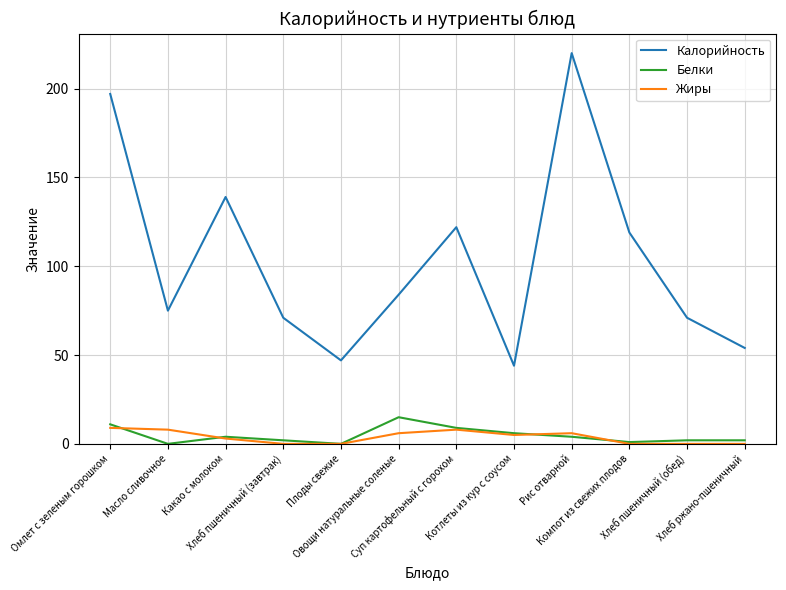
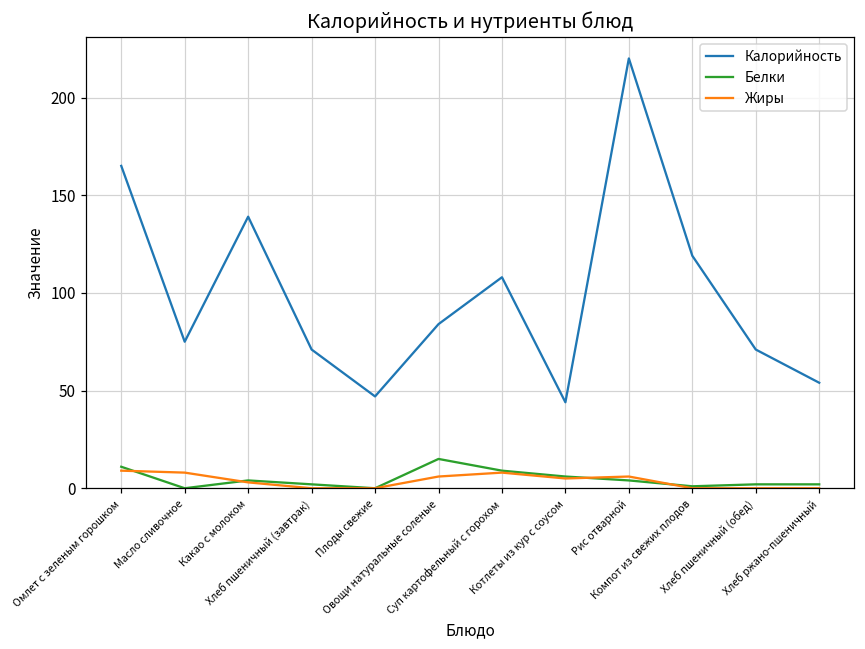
Калорийность, Омлет с зеленым горошком: 197 -> 165
Калорийность, Суп картофельный с горохом: 122 -> 108
